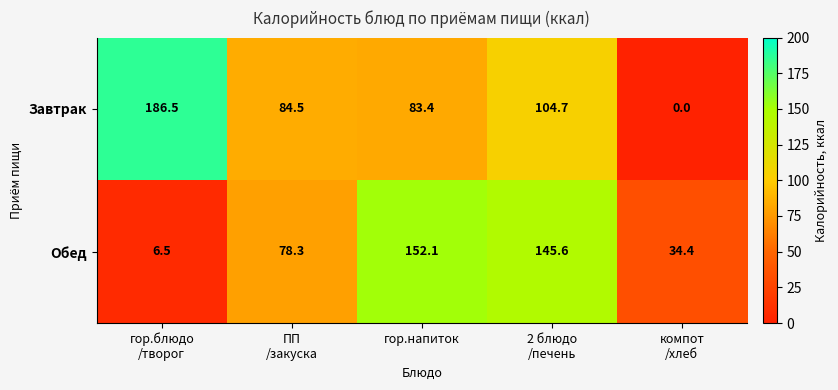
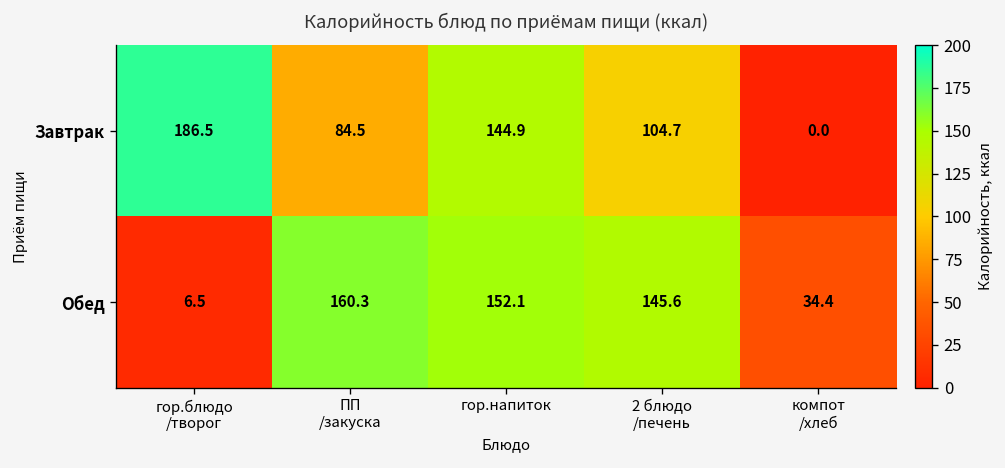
Завтрак, гор.напиток: 83.4 -> 144.9
Обед, ПП /закуска: 78.3 -> 160.3
